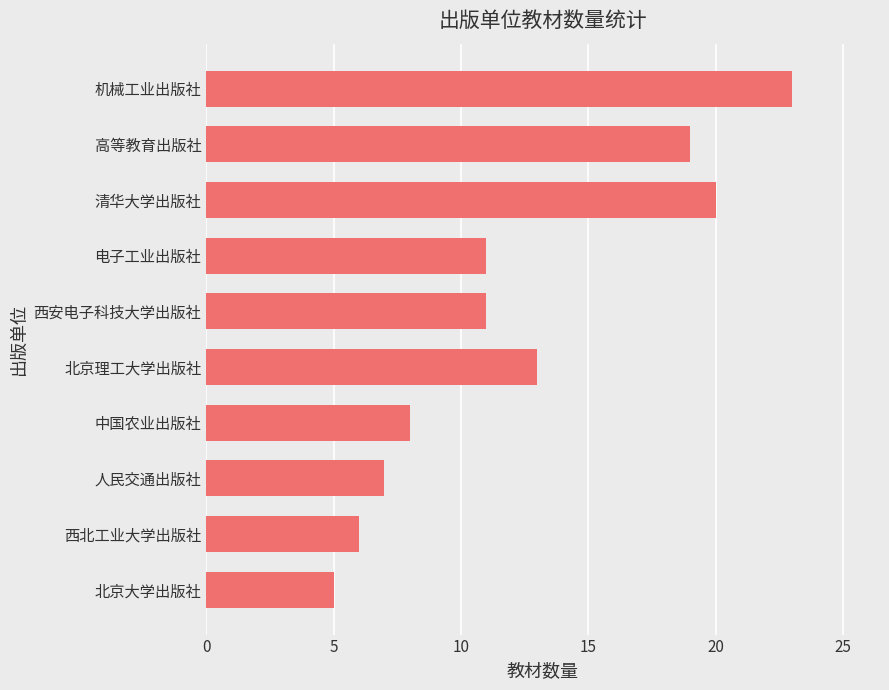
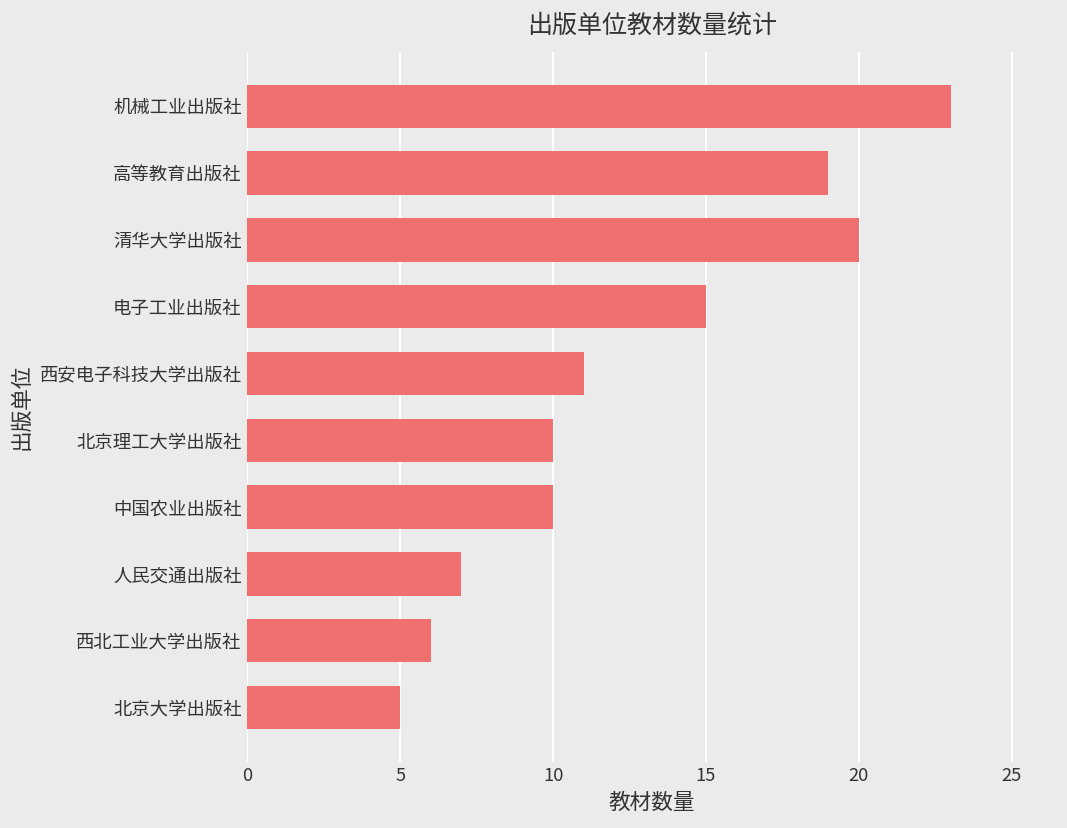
电子工业出版社: 11 -> 15
北京理工大学出版社: 13 -> 10
中国农业出版社: 8 -> 10
